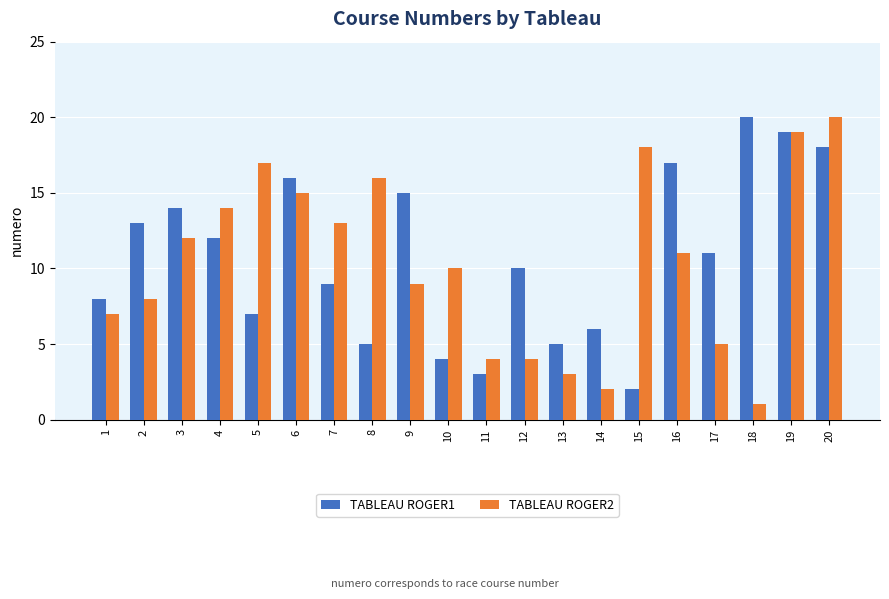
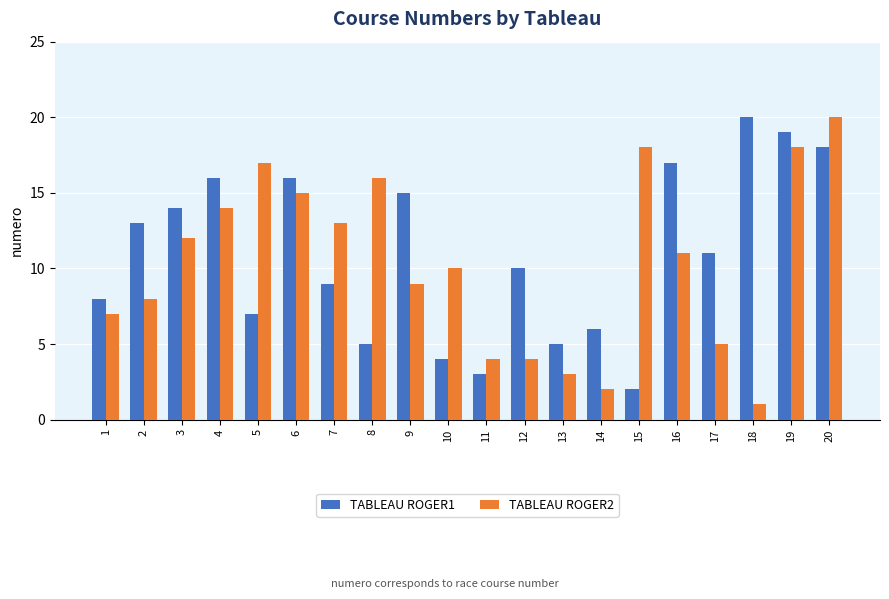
TABLEAU ROGER1, 4: 12 -> 16
TABLEAU ROGER2, 19: 19 -> 18
